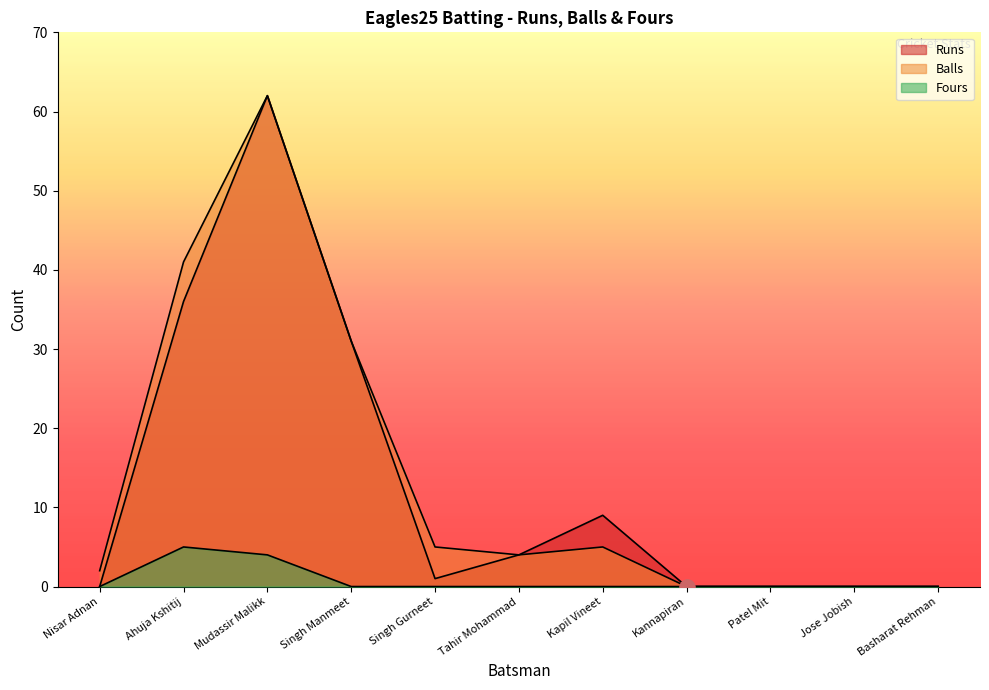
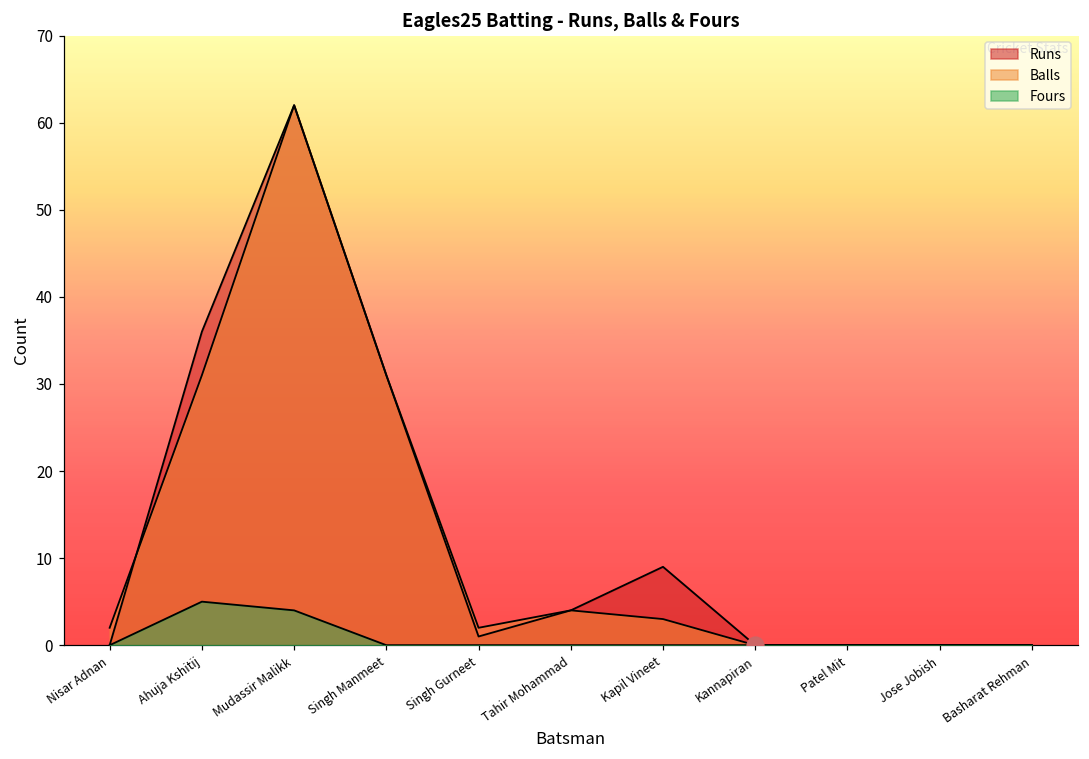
Balls, Ahuja Kshitij: 41 -> 31
Balls, Singh Gurneet: 5 -> 2
Balls, Kapil Vineet: 5 -> 3
